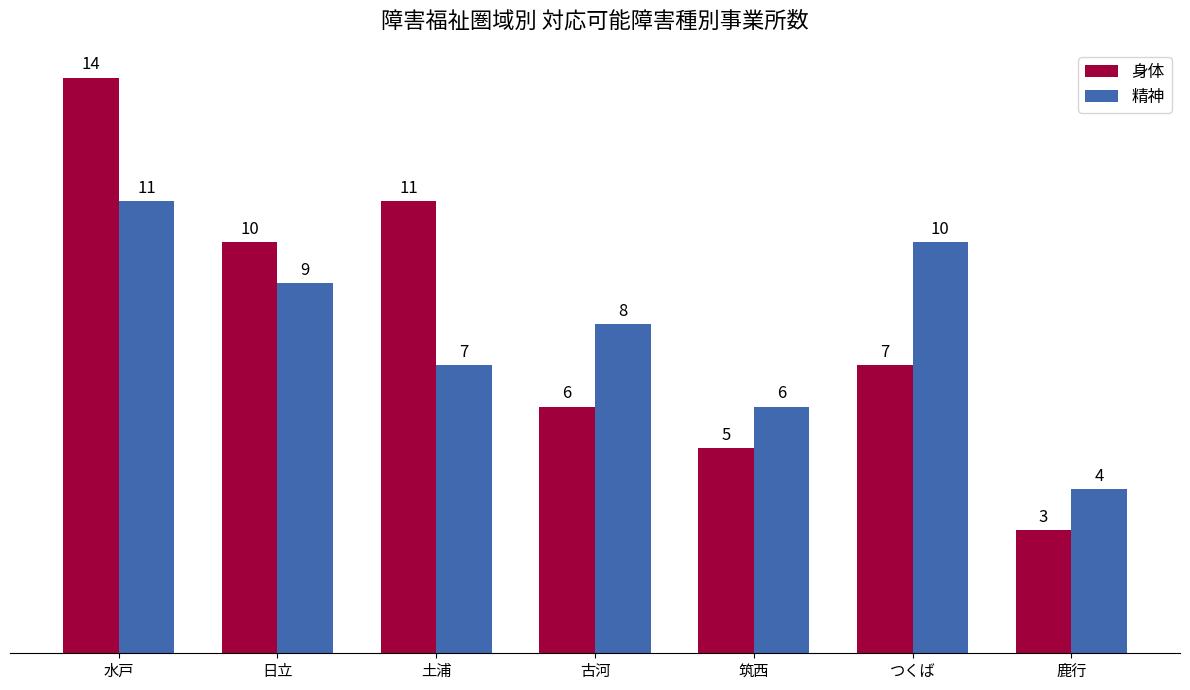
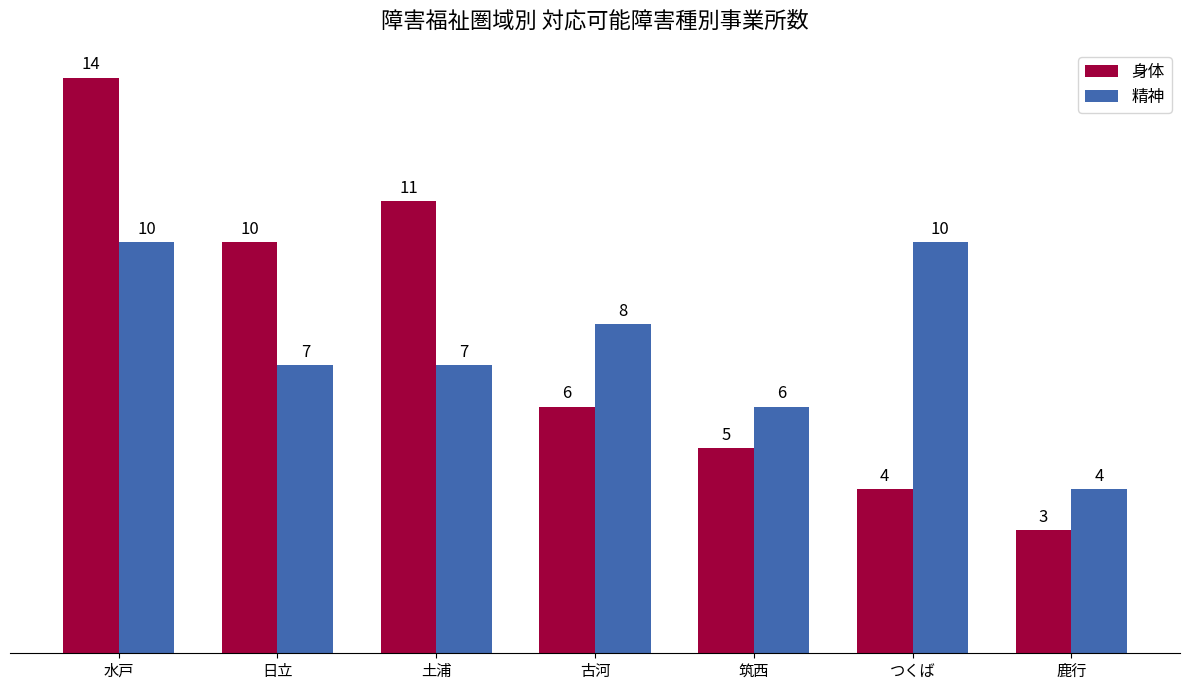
精神, 水戸: 11 -> 10
精神, 日立: 9 -> 7
身体, つくば: 7 -> 4
